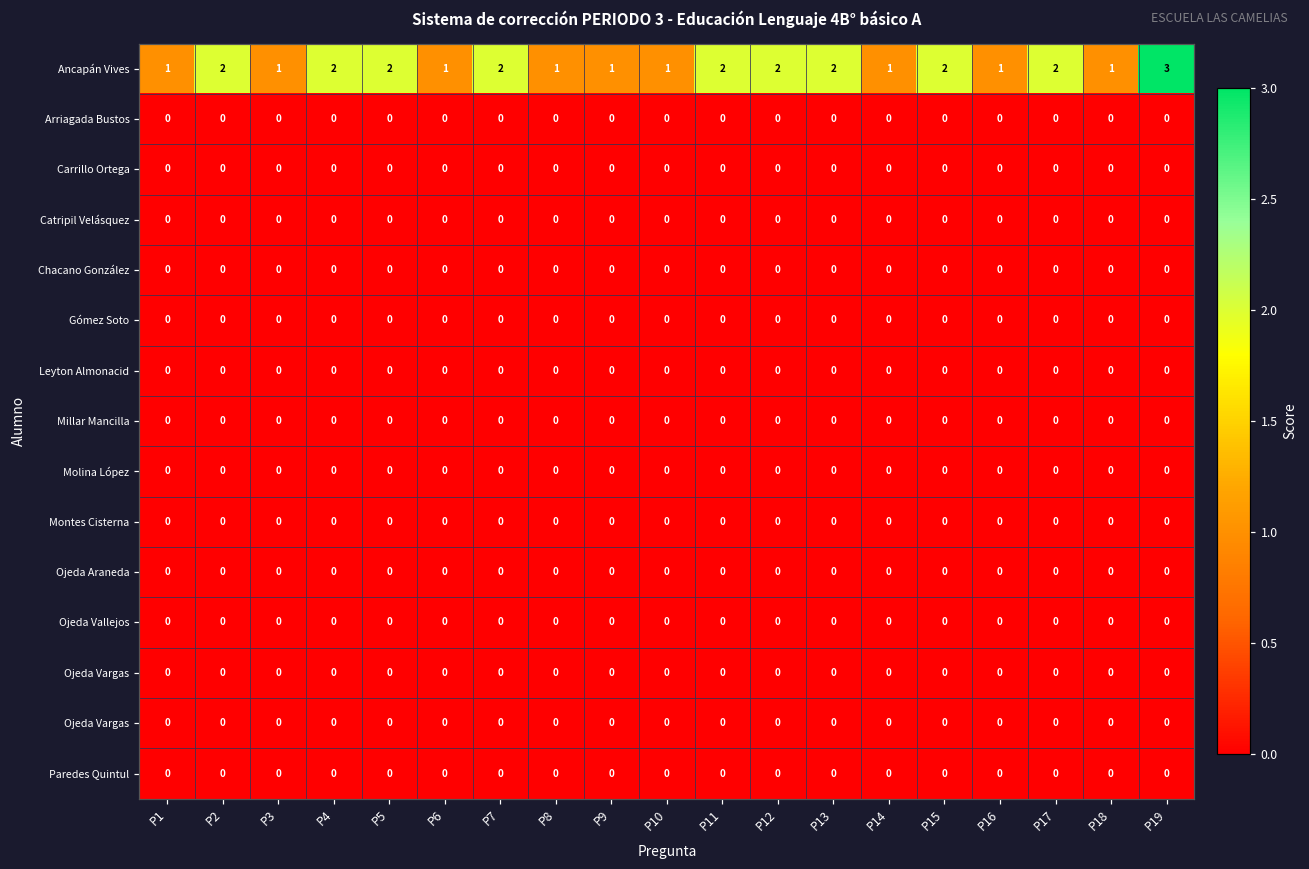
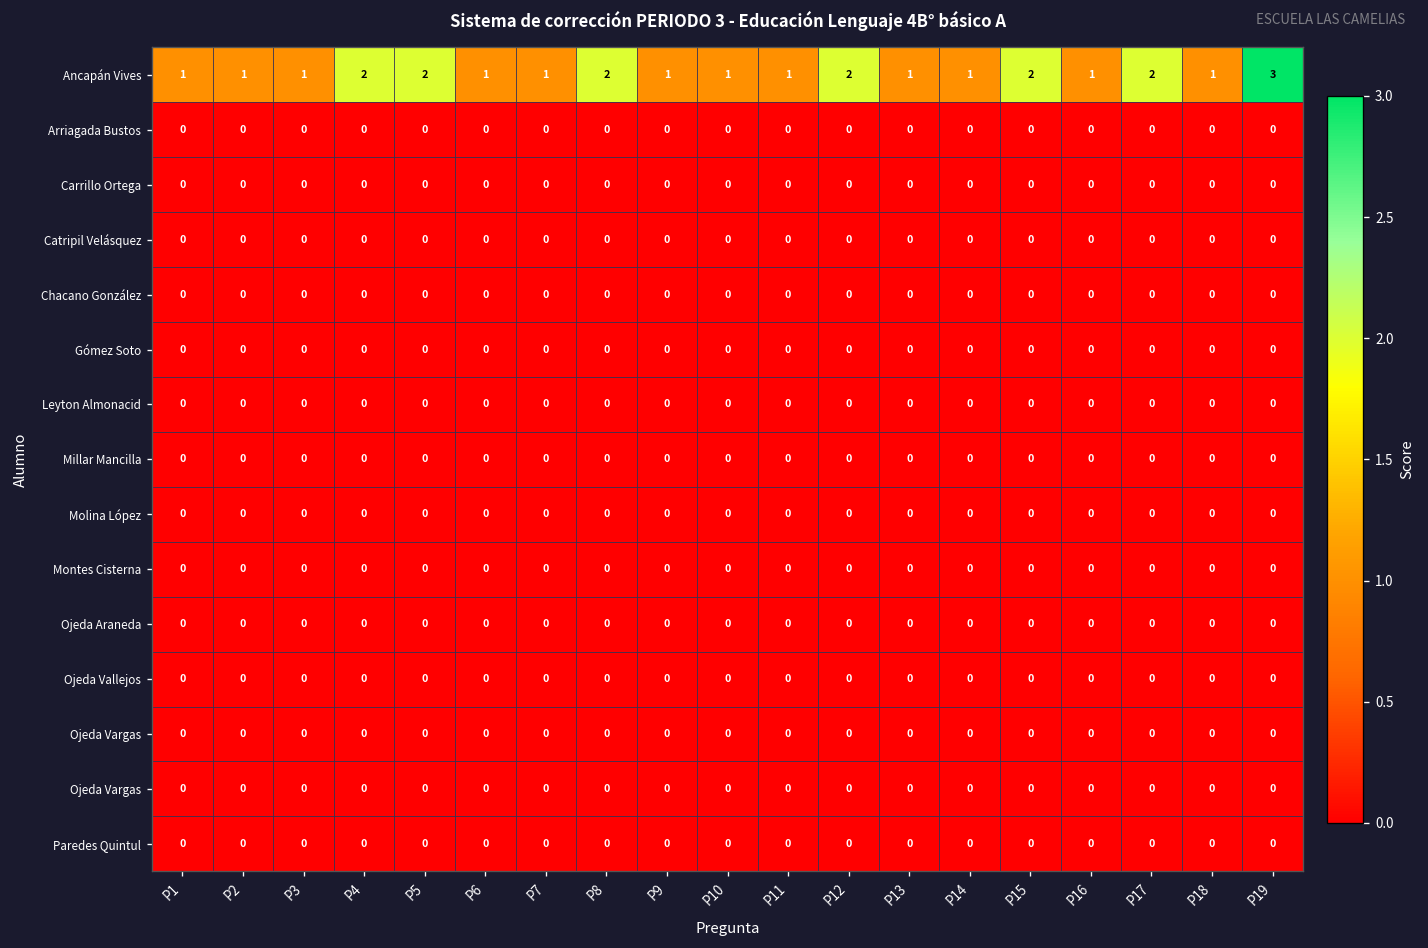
Ancapán Vives, P2: 2 -> 1
Ancapán Vives, P7: 2 -> 1
Ancapán Vives, P8: 1 -> 2
Ancapán Vives, P11: 2 -> 1
Ancapán Vives, P13: 2 -> 1
